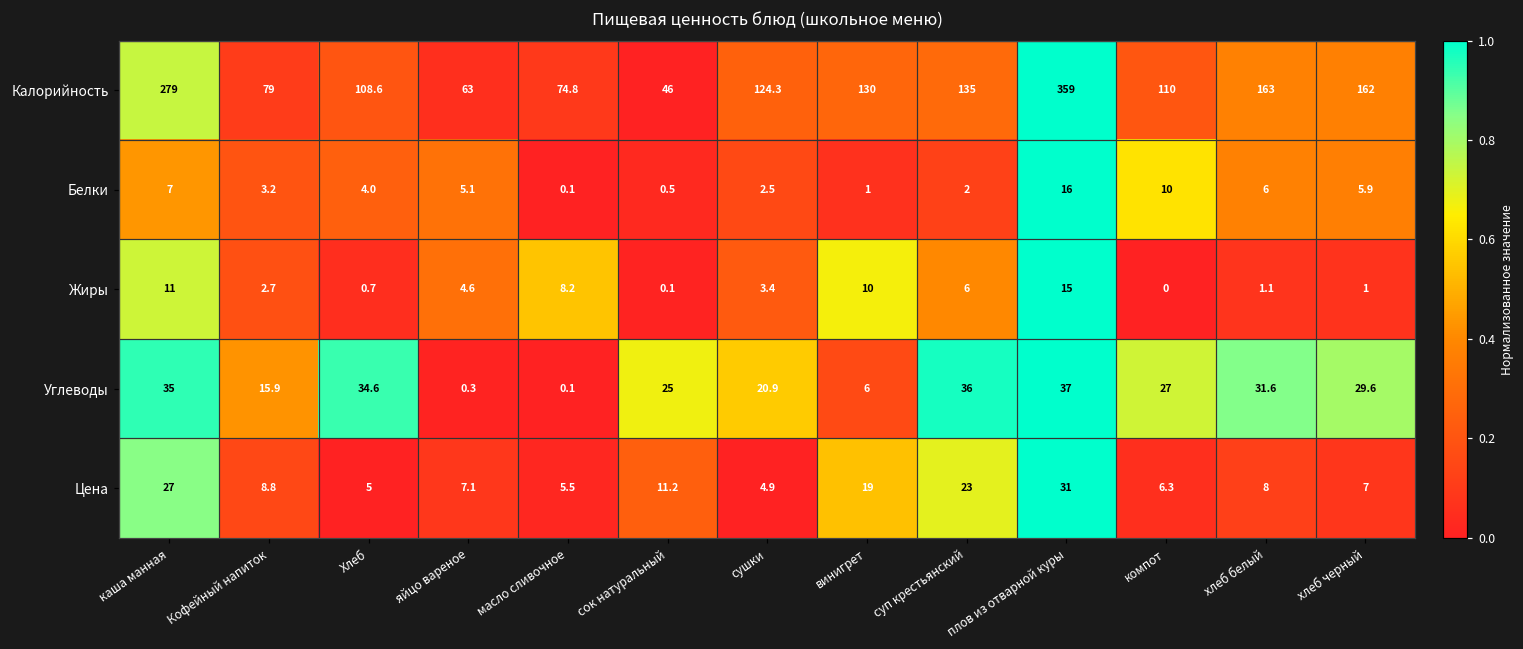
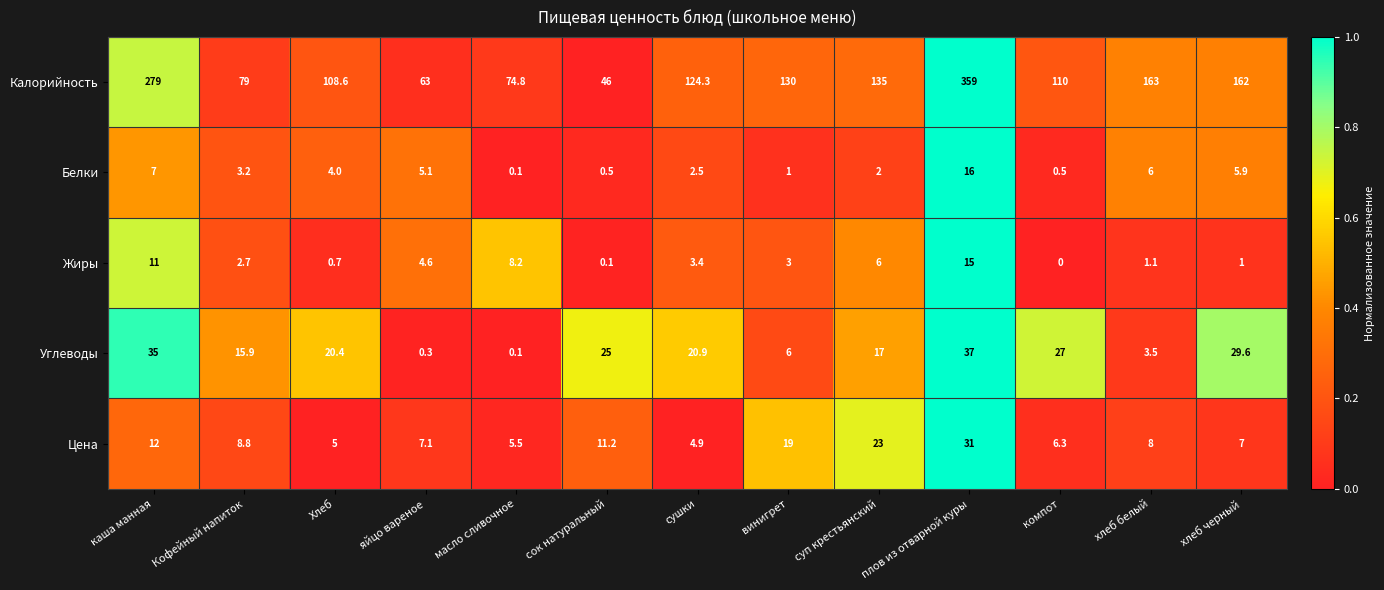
Белки, компот: 10 -> 0.5
Жиры, винигрет: 10 -> 3
Углеводы, Хлеб: 34.6 -> 20.4
Углеводы, суп крестьянский: 36 -> 17
Углеводы, хлеб белый: 31.6 -> 3.5
Цена, каша манная: 27 -> 12
